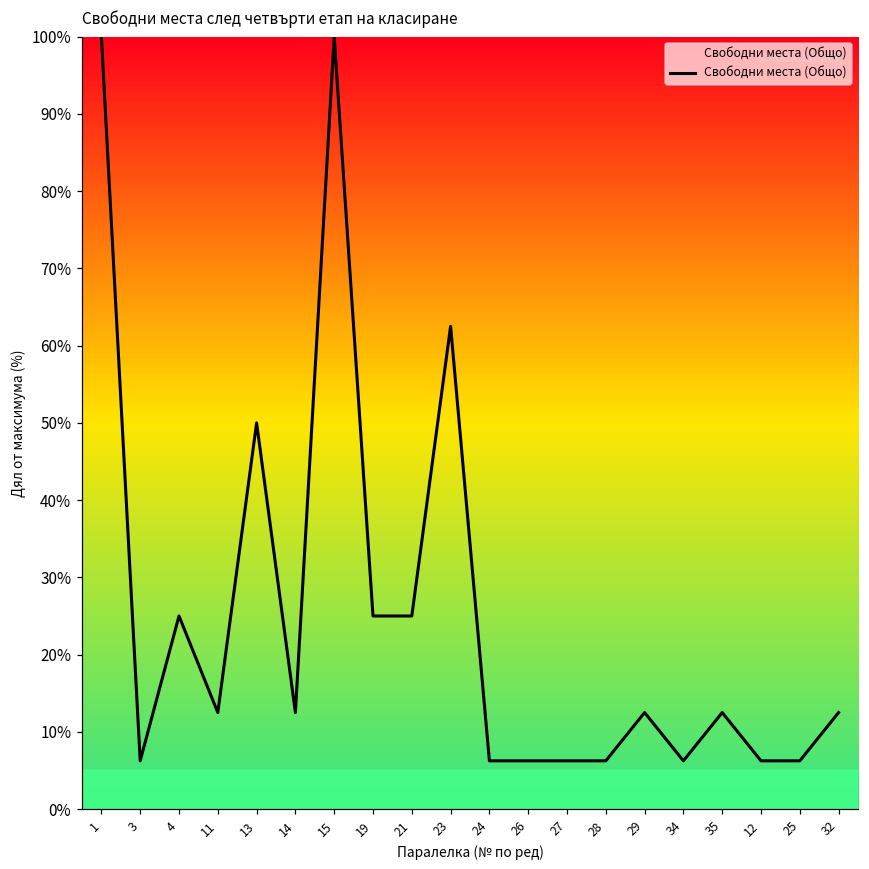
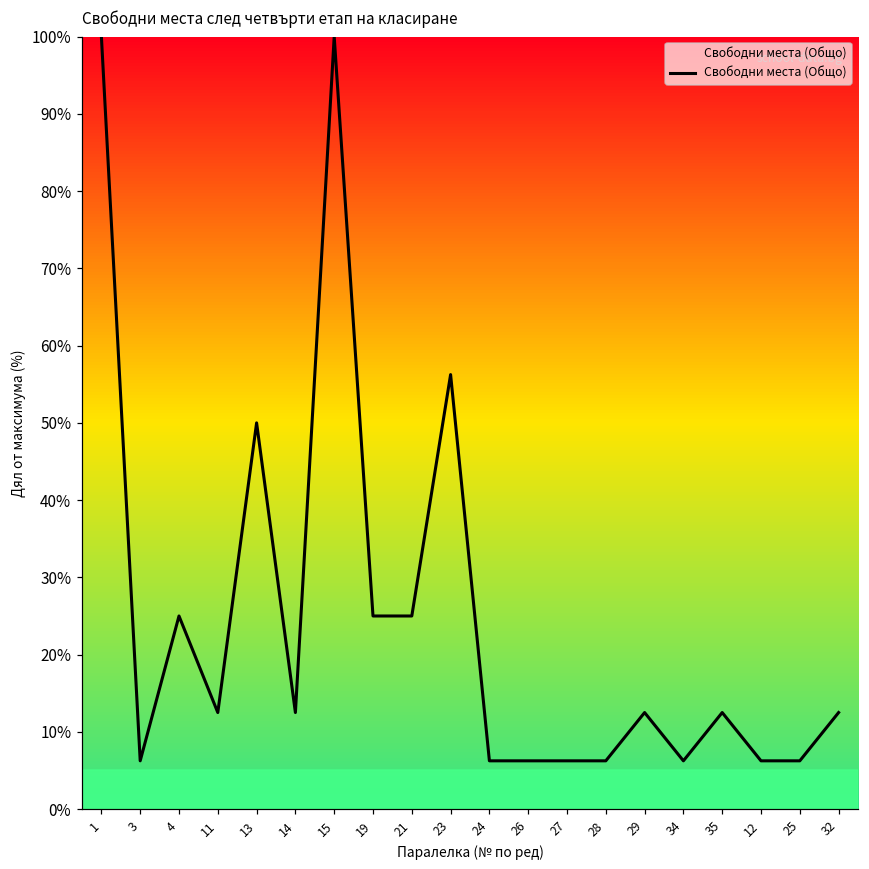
23: 63% -> 56%
